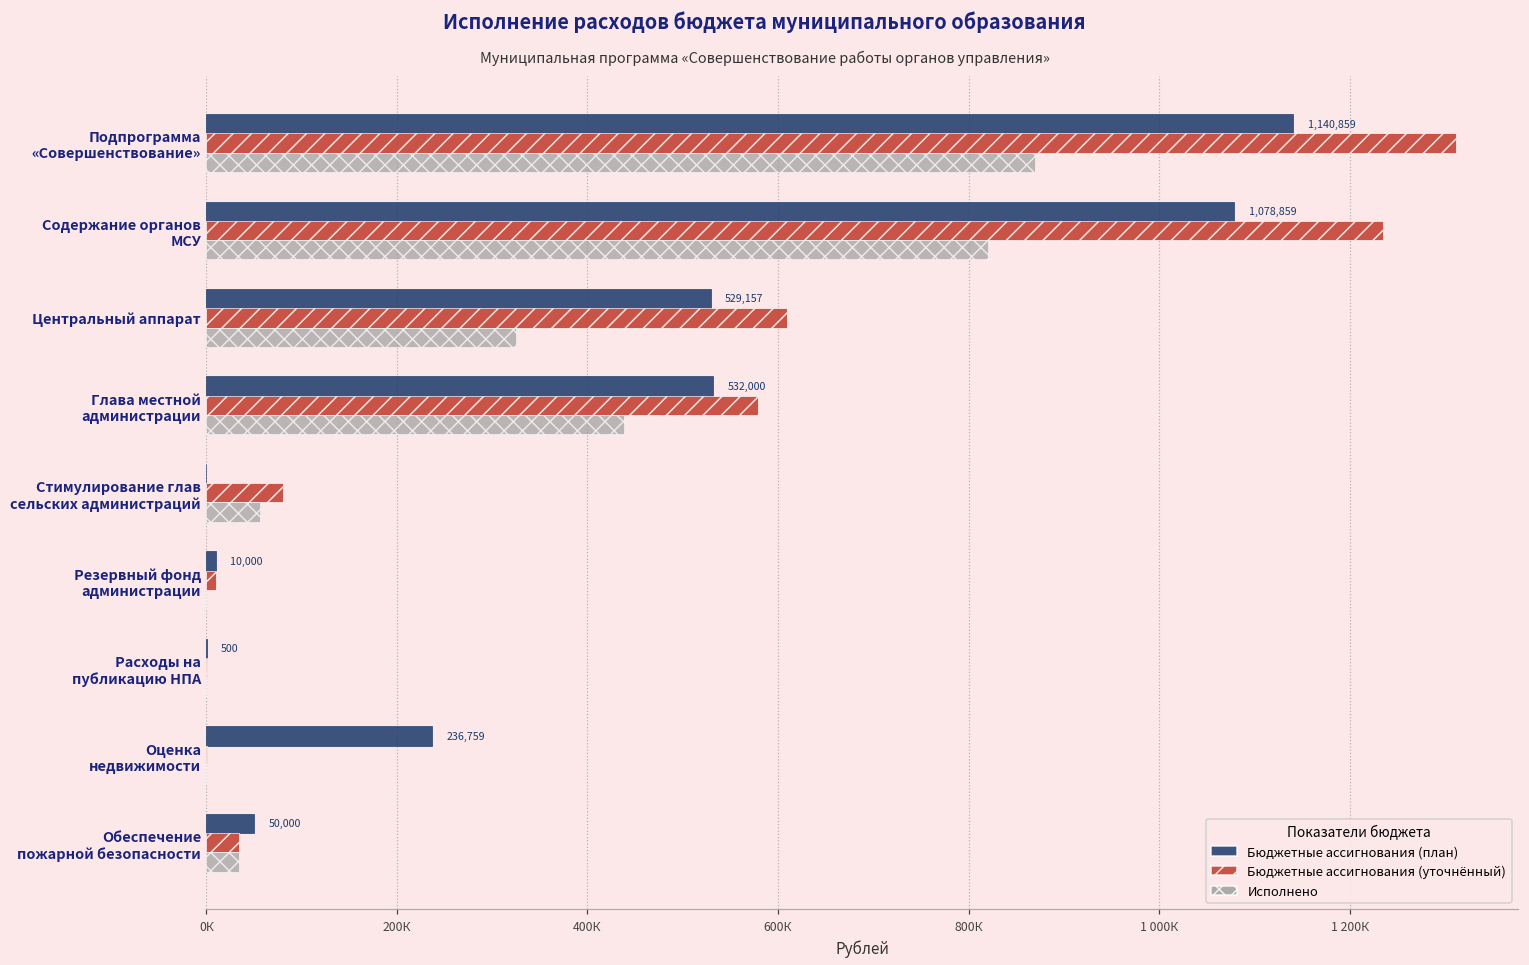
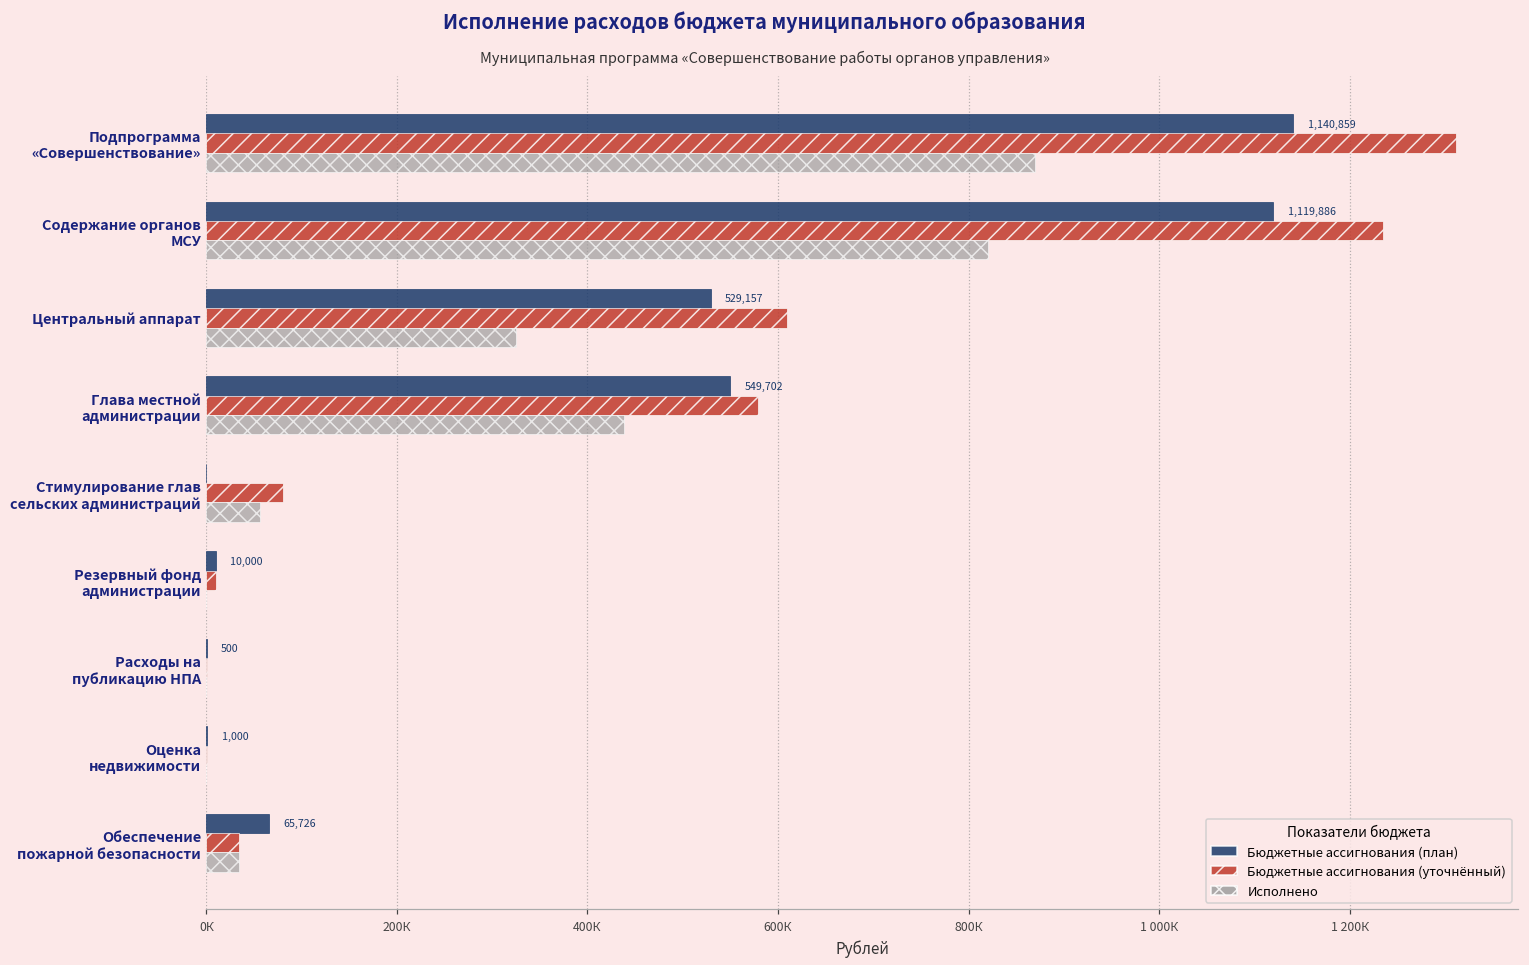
Бюджетные ассигнования (план), Содержание органов МСУ: 1,078,859 -> 1,119,886
Бюджетные ассигнования (план), Глава местной администрации: 532,000 -> 549,702
Бюджетные ассигнования (план), Оценка недвижимости: 236,759 -> 1,000
Бюджетные ассигнования (план), Обеспечение пожарной безопасности: 50,000 -> 65,726
